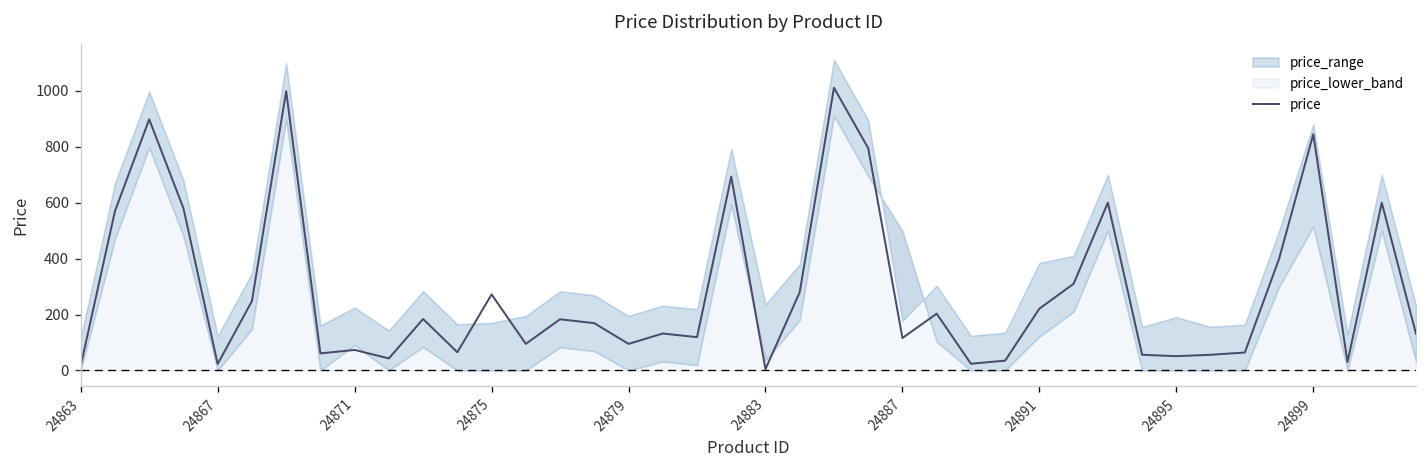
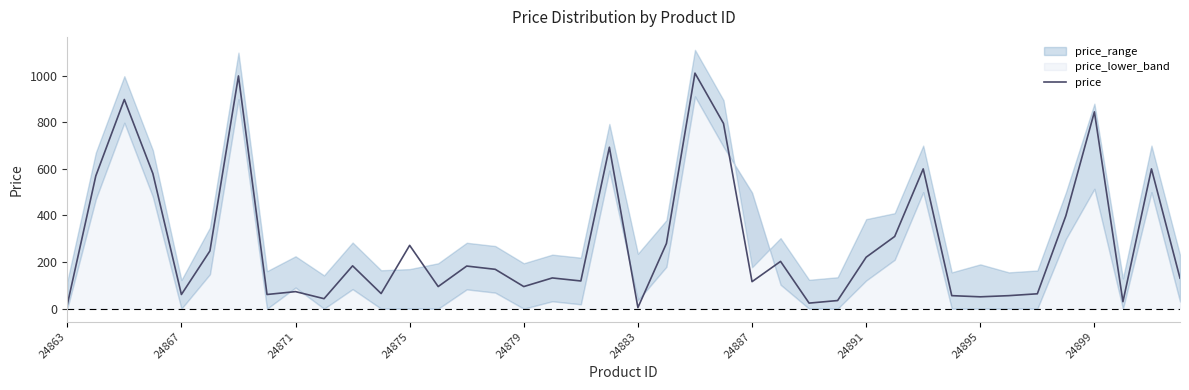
price, 24867: 20 -> 60
